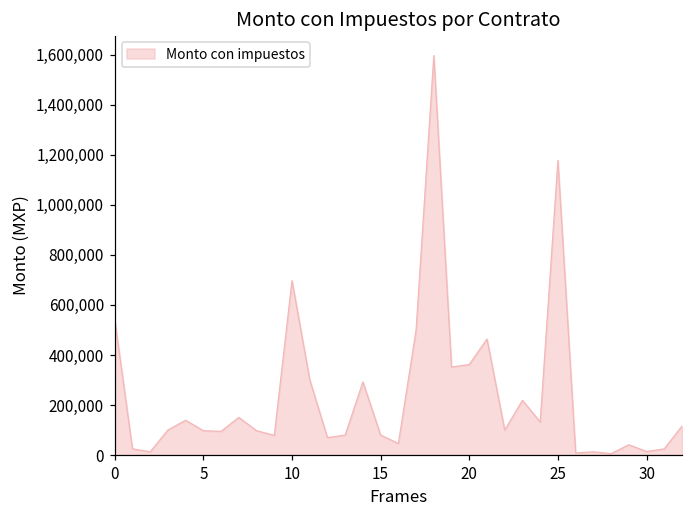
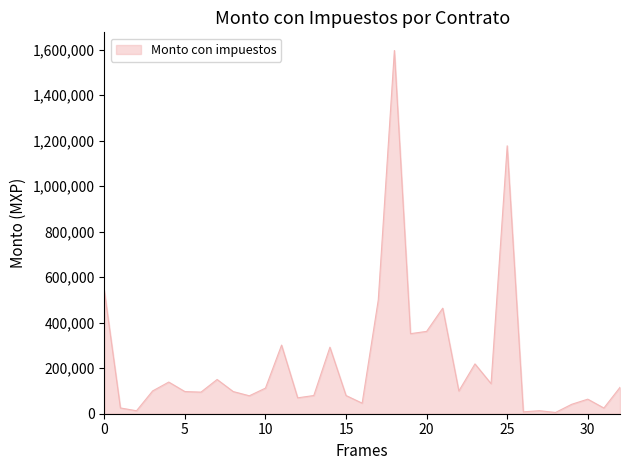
10: 700,000 -> 110,000
30: 10,000 -> 60,000
